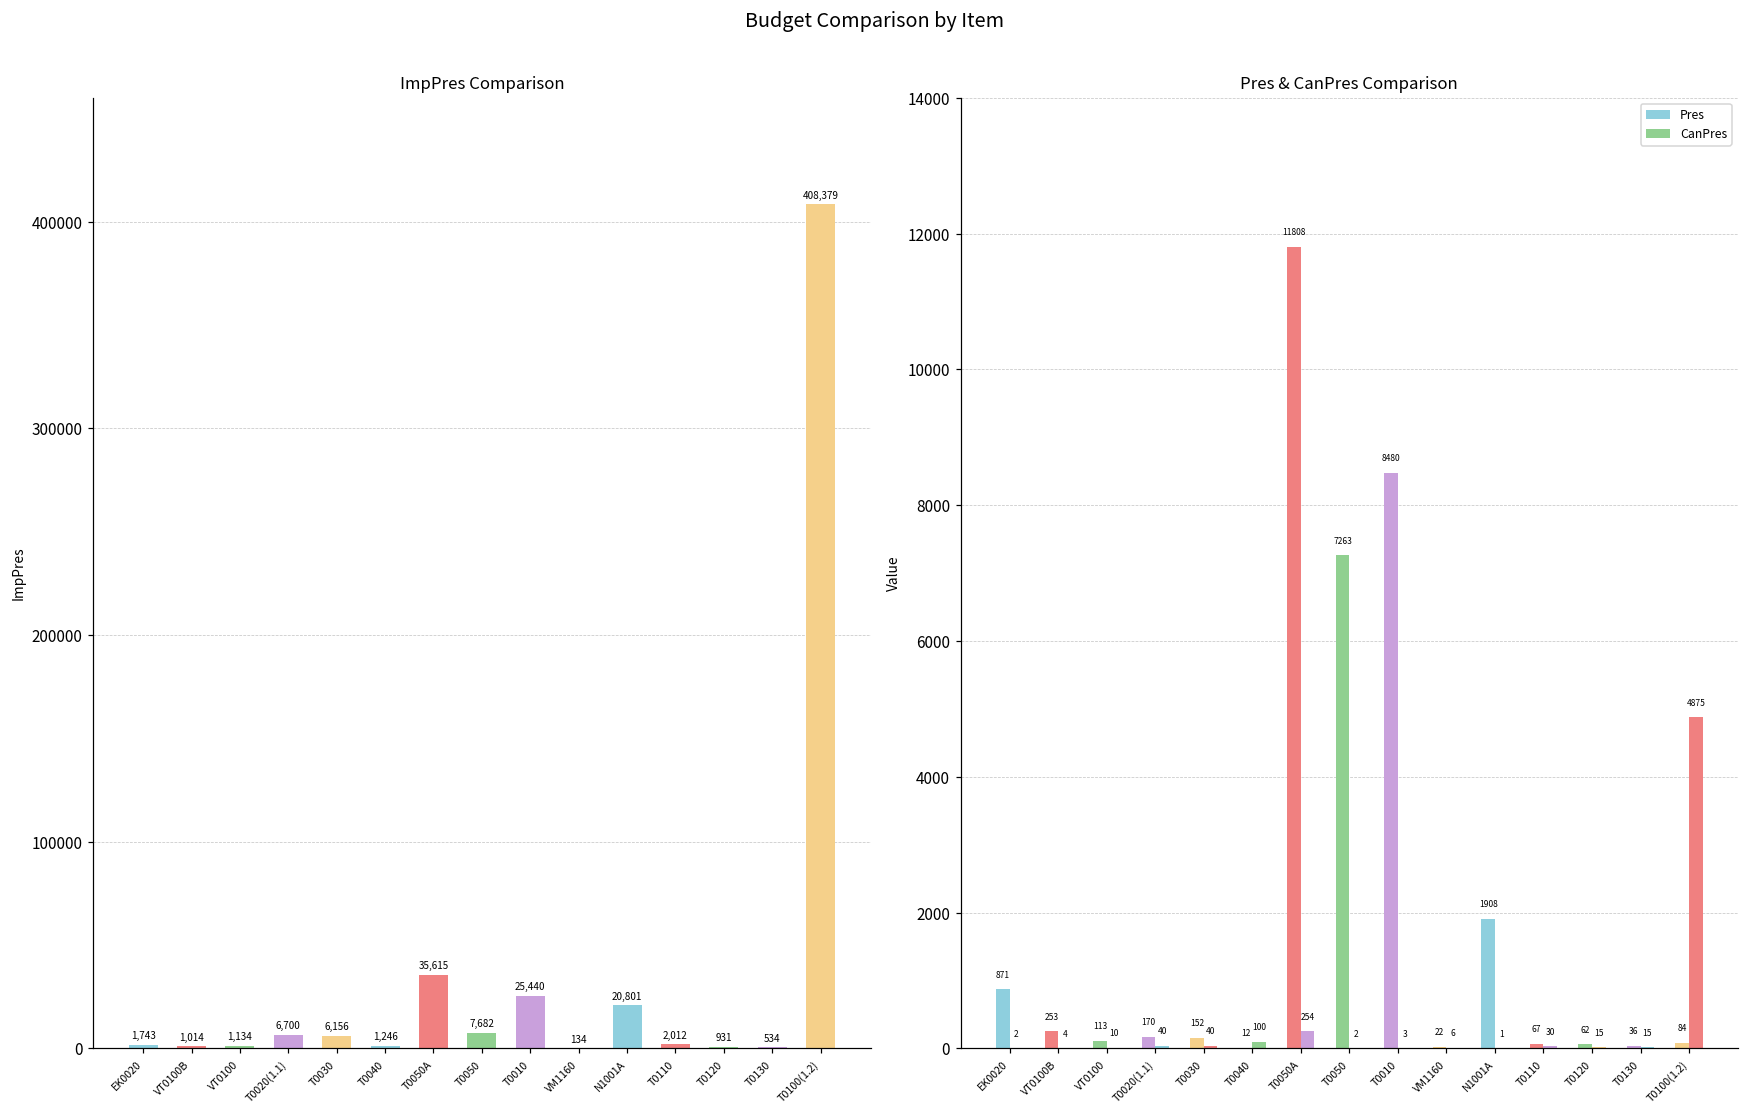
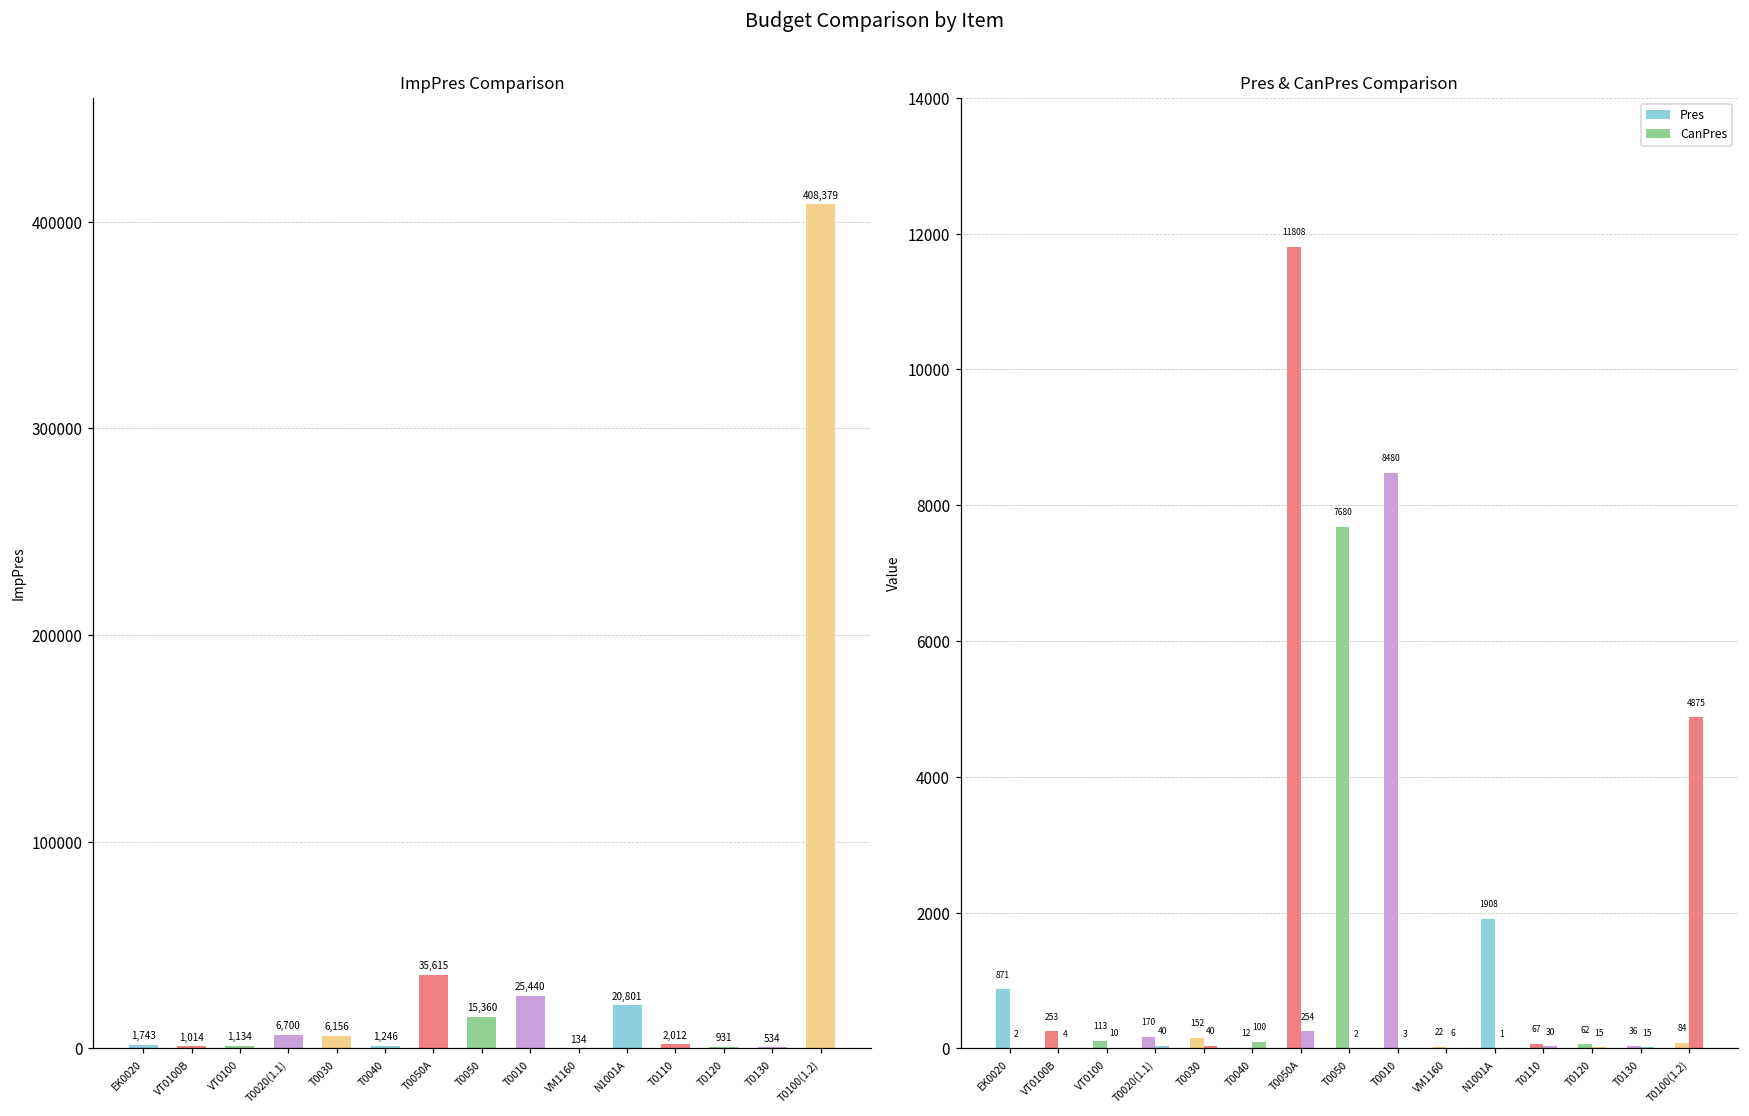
ImpPres Comparison, T0050: 7,682 -> 15,360
Pres & CanPres Comparison, Pres, T0050: 7263 -> 7680
